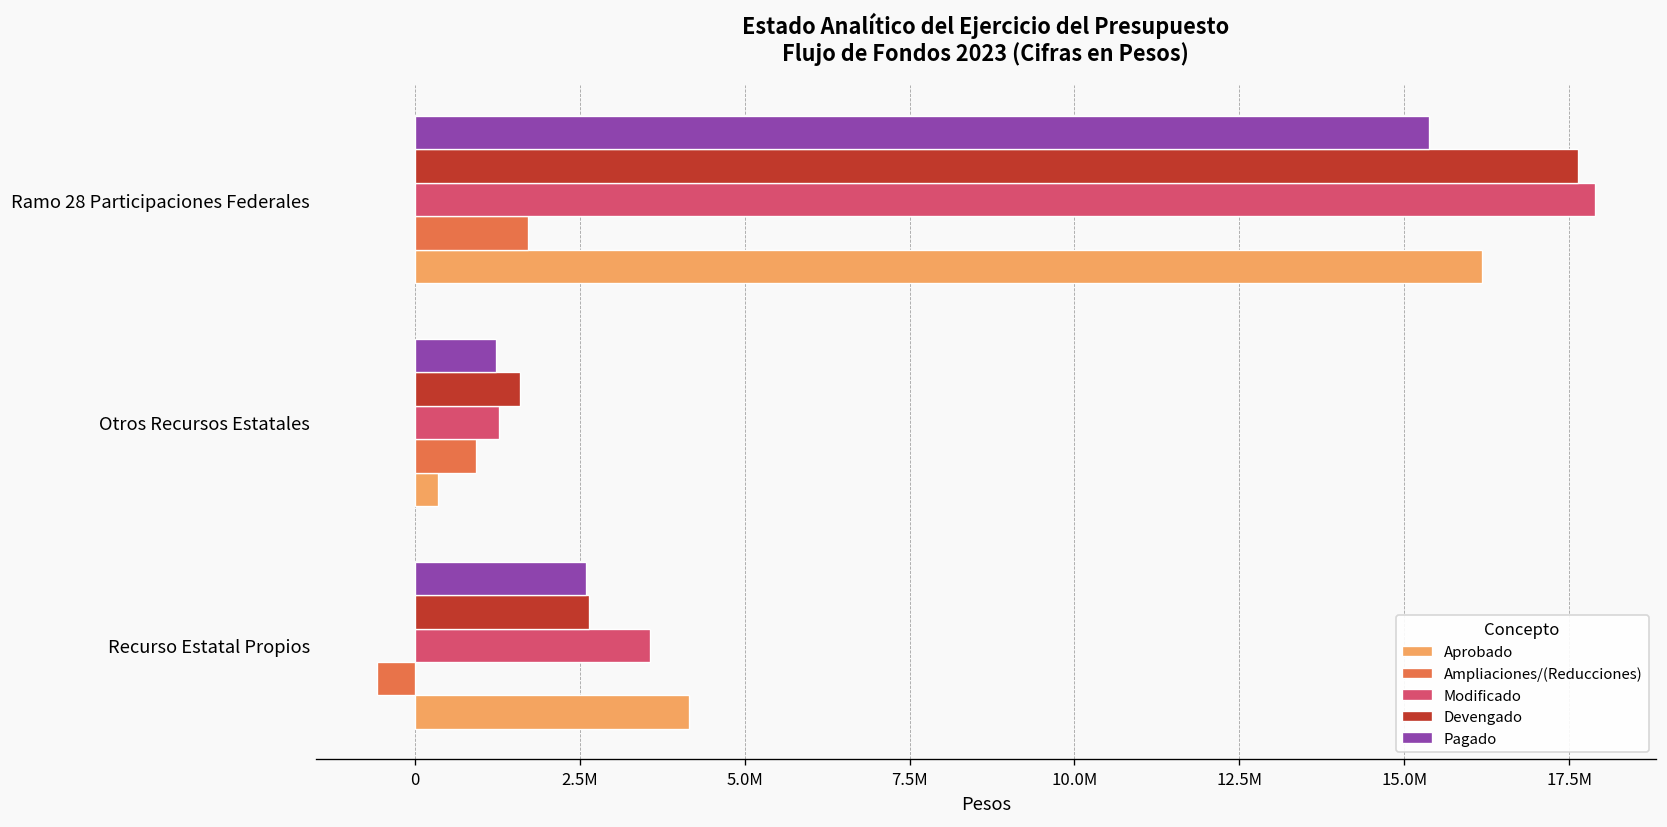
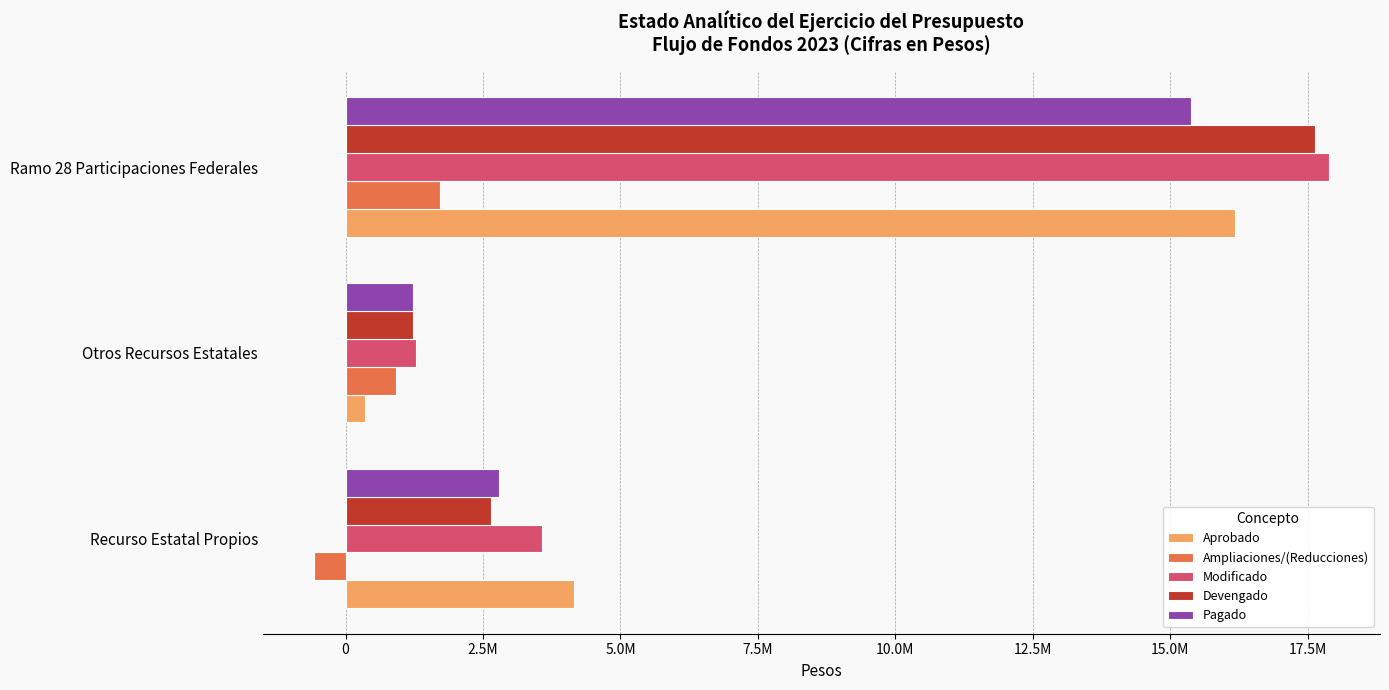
Devengado, Otros Recursos Estatales: 1600000 -> 1200000
Pagado, Recurso Estatal Propios: 2600000 -> 2800000
